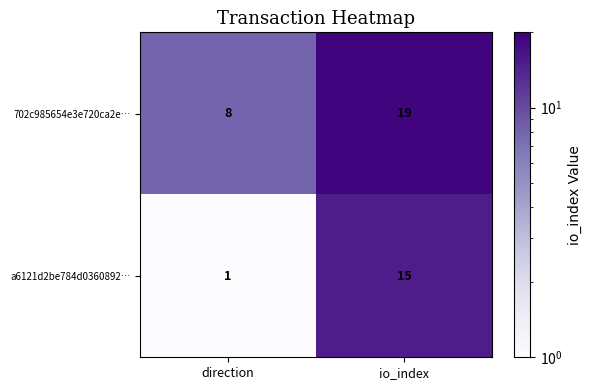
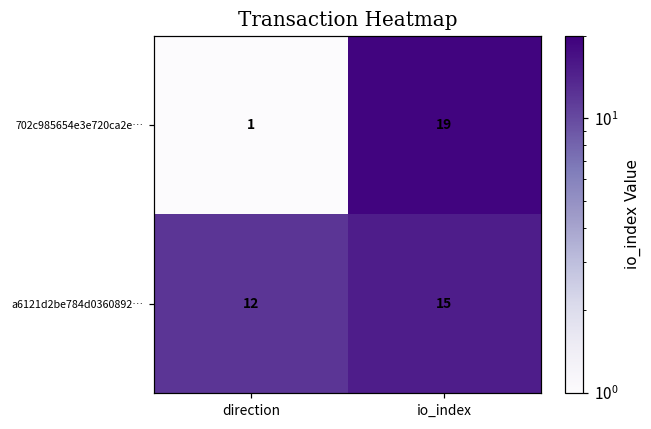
702c985654e3e720ca2e…, direction: 8 -> 1
a6121d2be784d0360892…, direction: 1 -> 12
